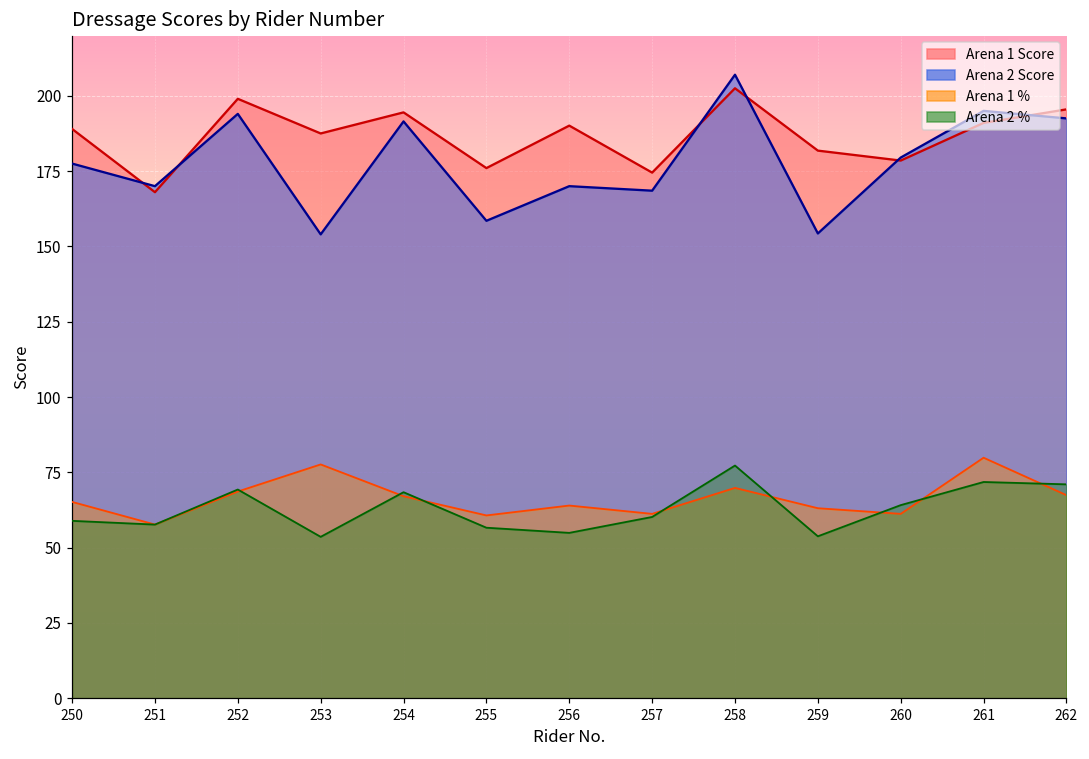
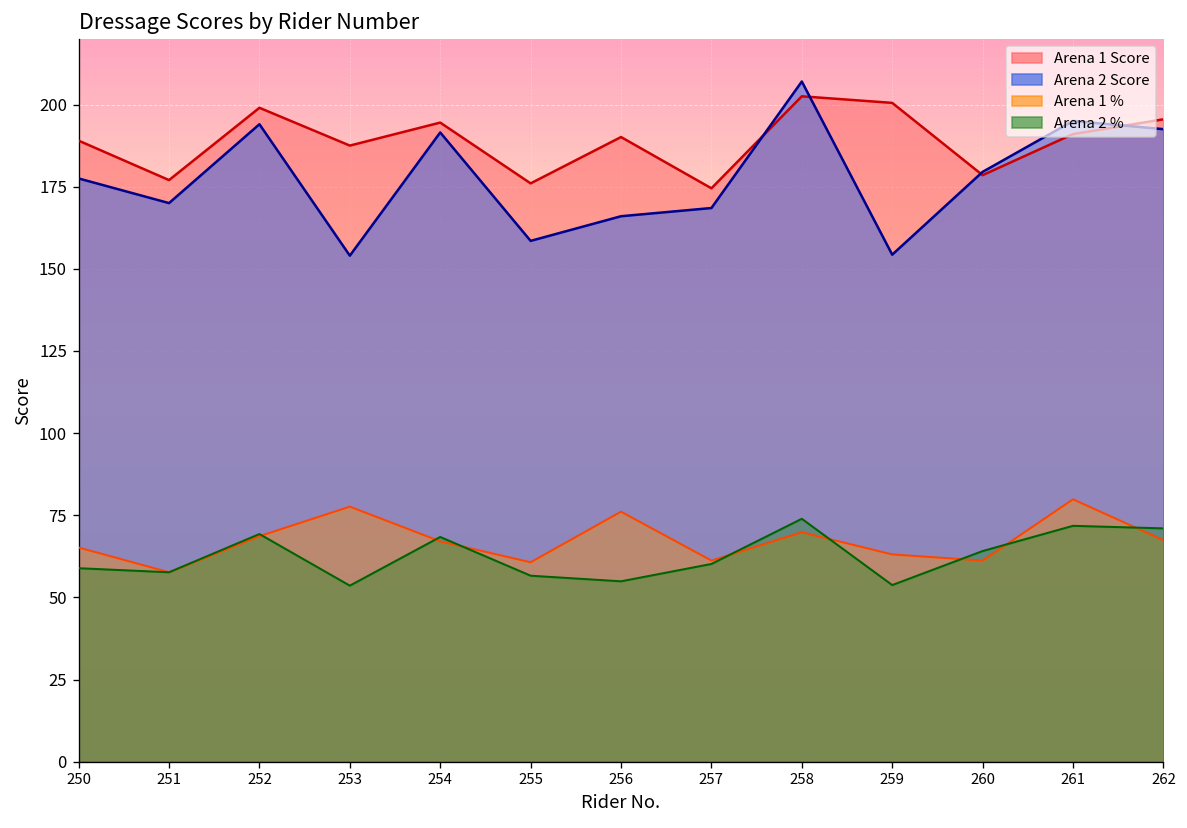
Arena 1 Score, 251: 168 -> 177
Arena 2 Score, 256: 170 -> 166
Arena 1 %, 256: 64 -> 76
Arena 2 %, 258: 77 -> 74
Arena 1 Score, 259: 182 -> 201
